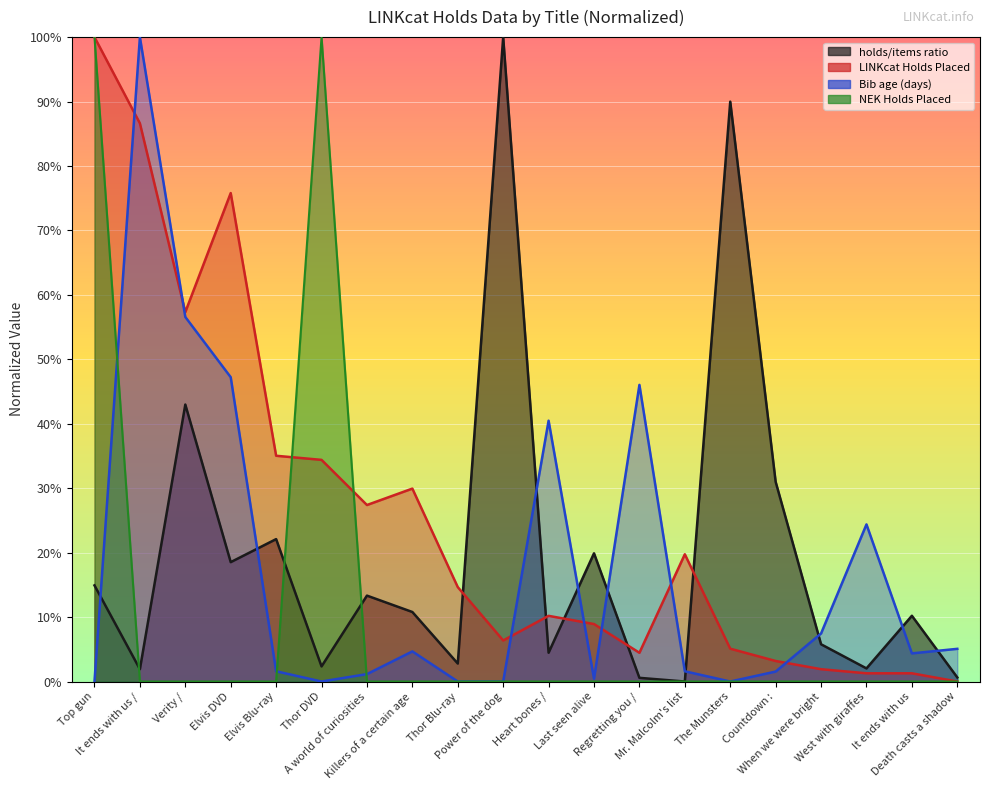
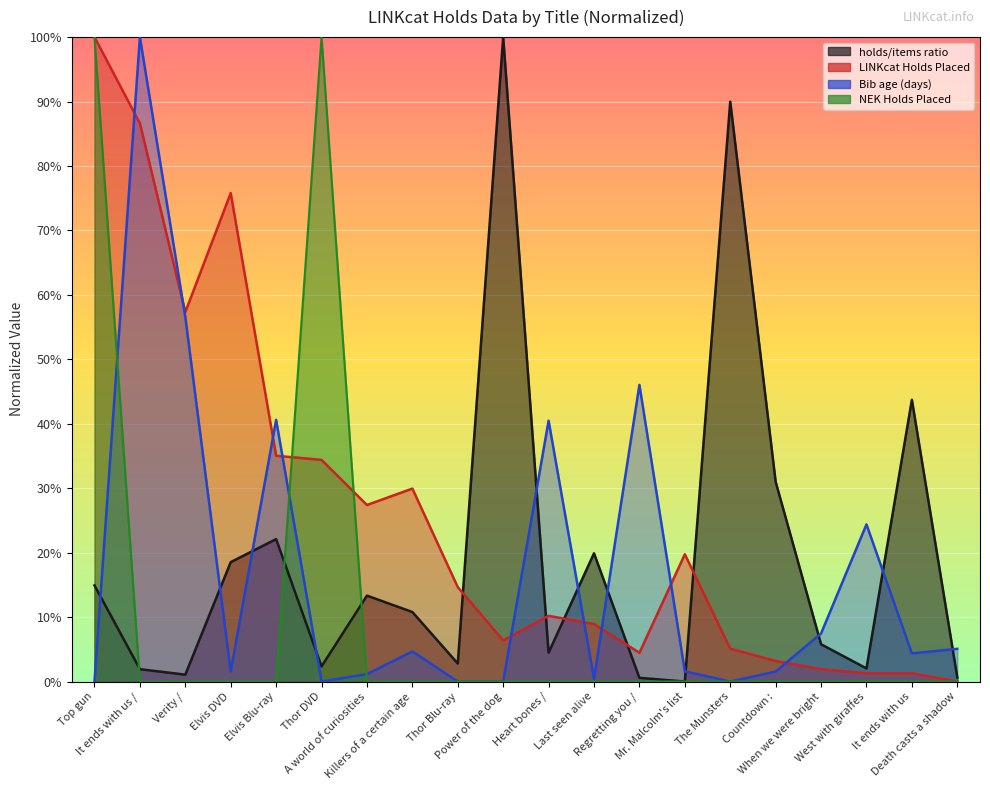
holds/items ratio, Verity /: 43% -> 1%
Bib age (days), Elvis DVD: 47% -> 2%
Bib age (days), Elvis Blu-ray: 2% -> 41%
holds/items ratio, It ends with us: 10% -> 44%
